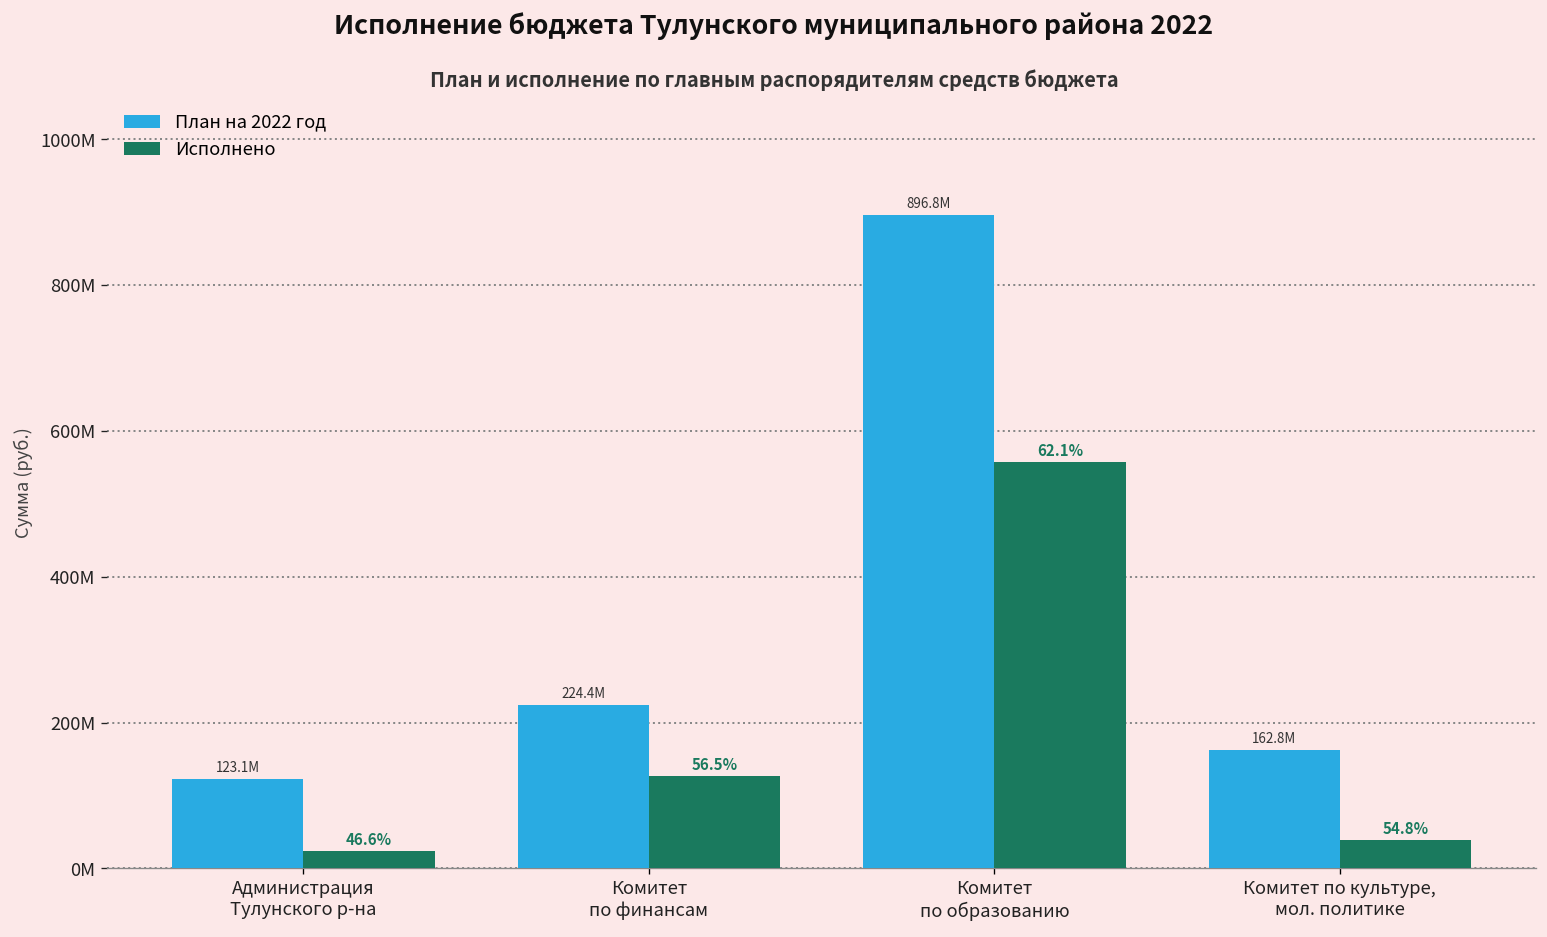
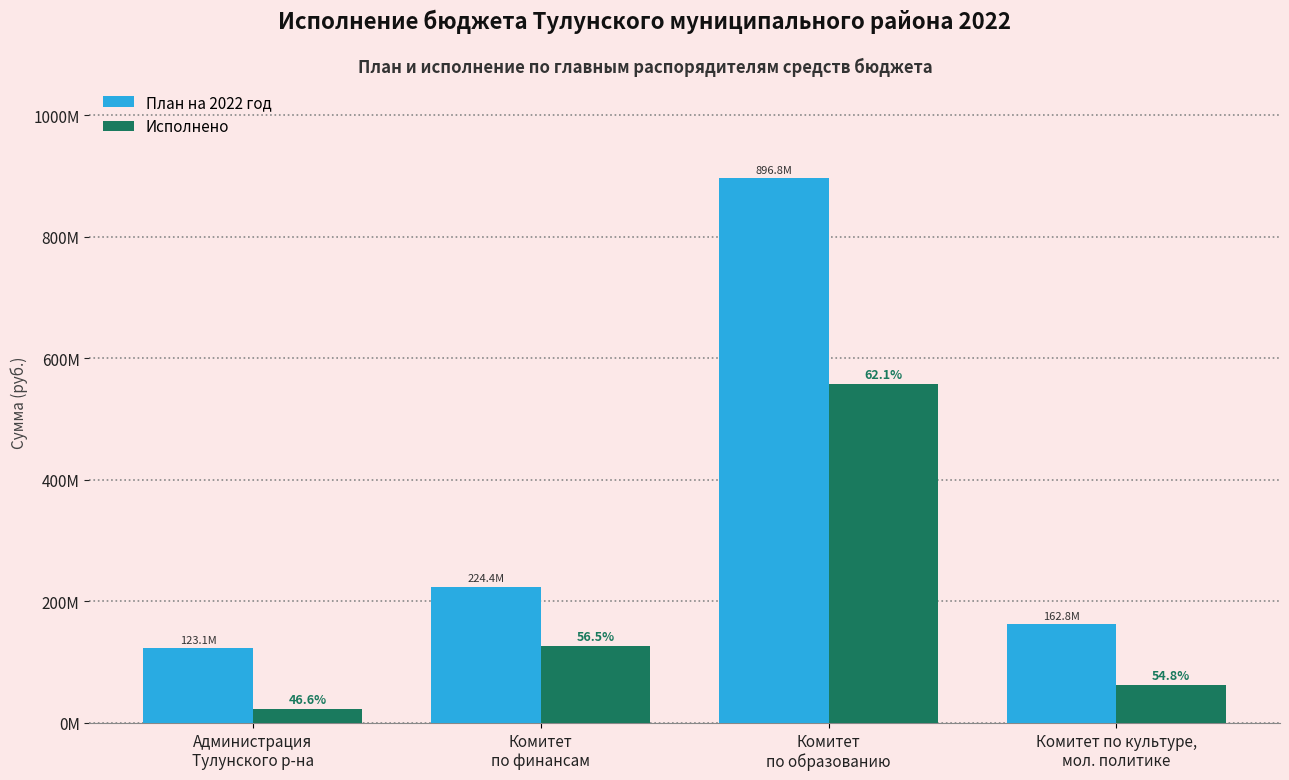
Исполнено, Комитет по культуре, мол. политике: 40М -> 60М
